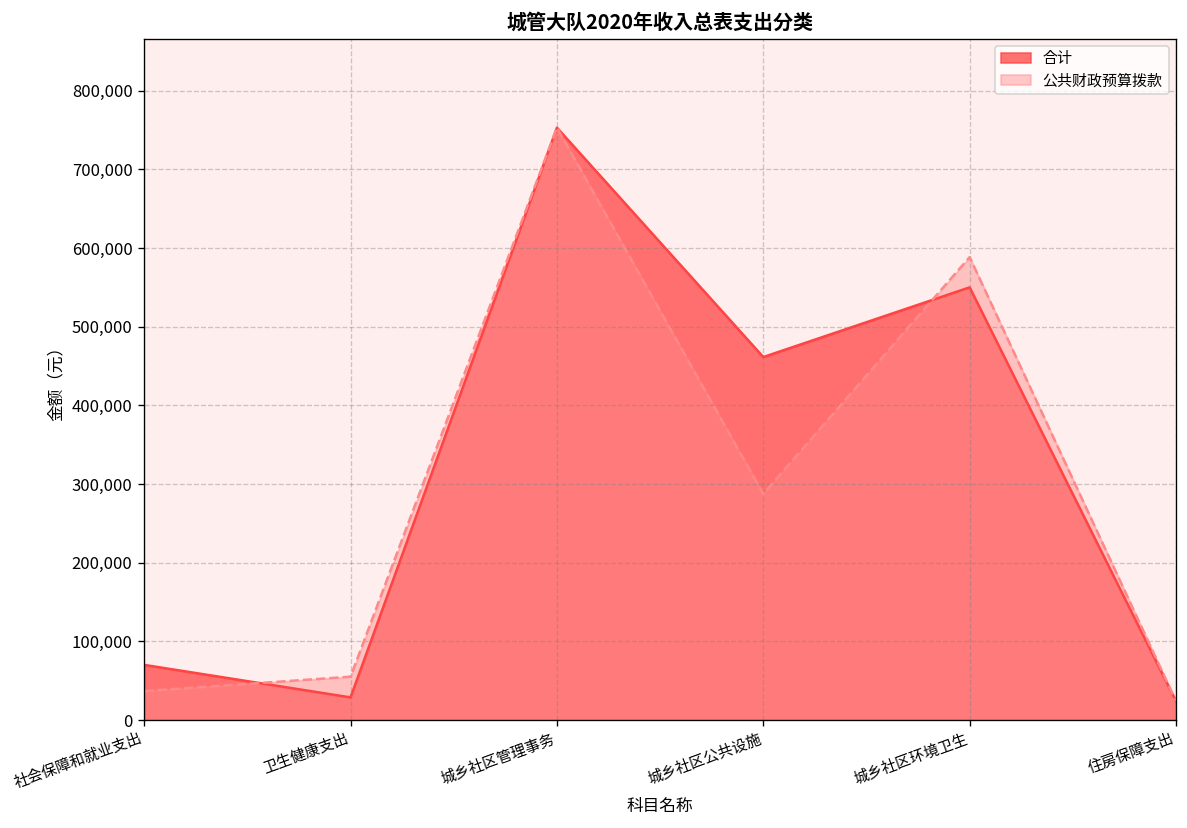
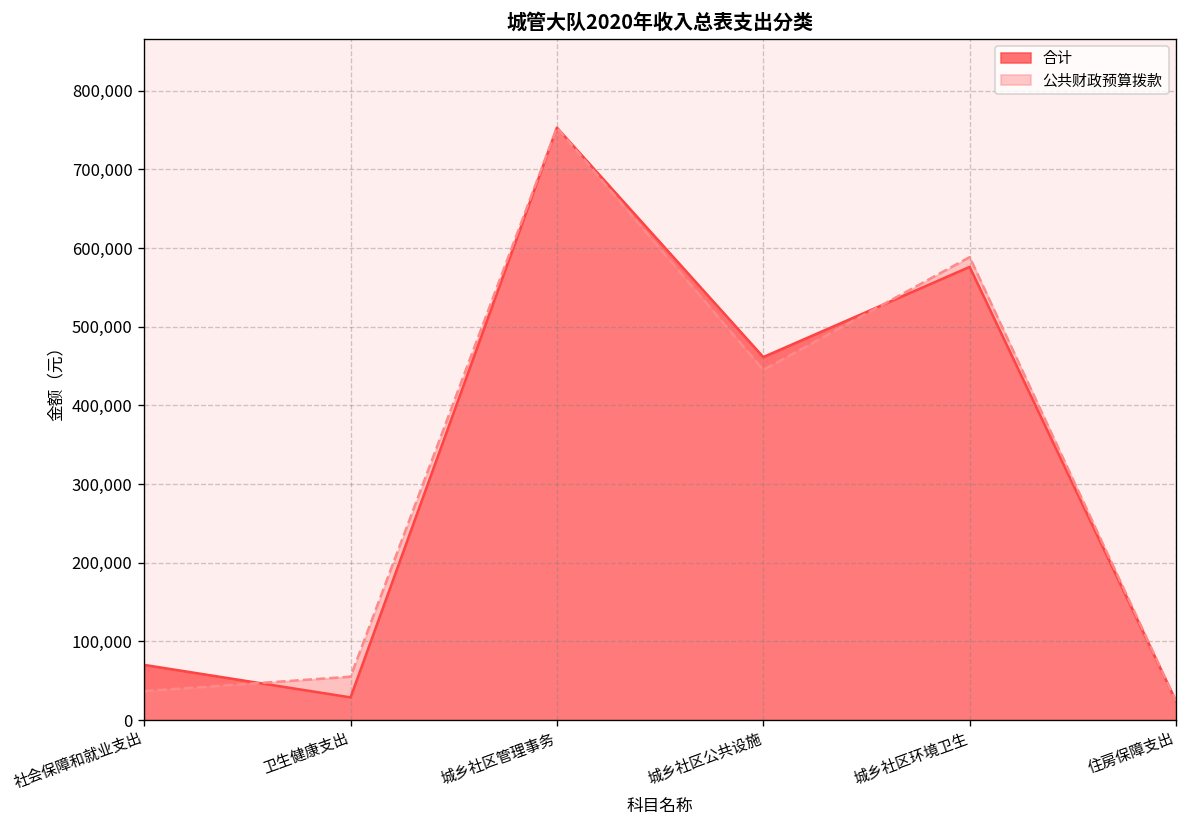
公共财政预算拨款, 城乡社区公共设施: 290,000 -> 450,000
合计, 城乡社区环境卫生: 550,000 -> 580,000
